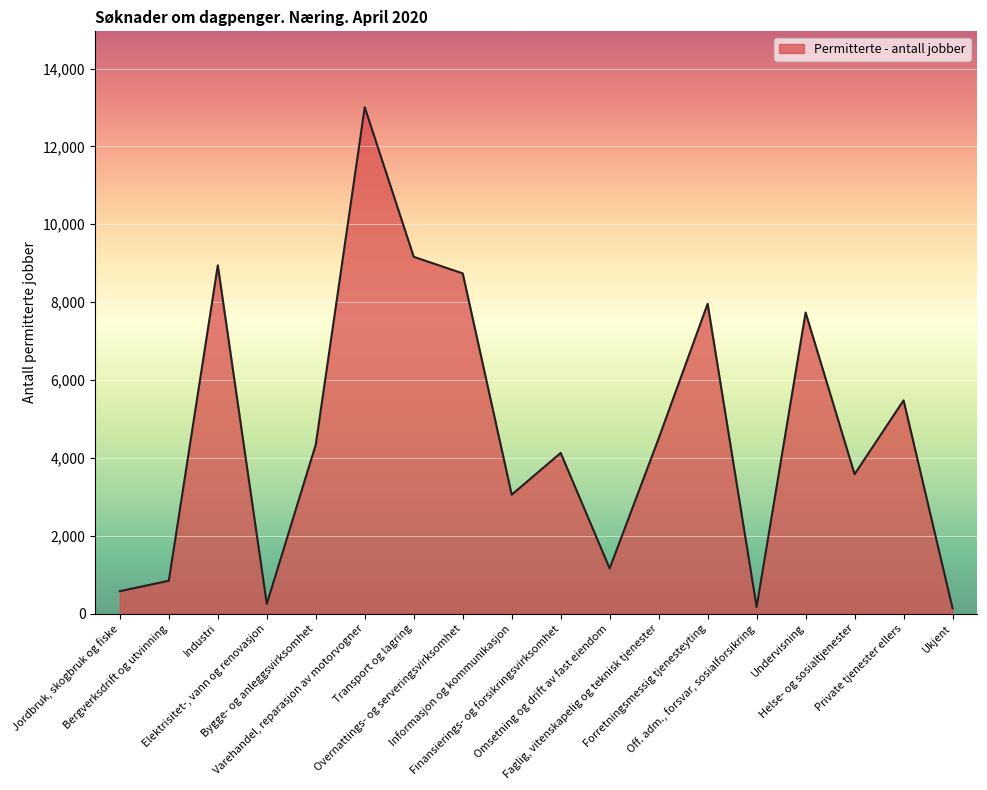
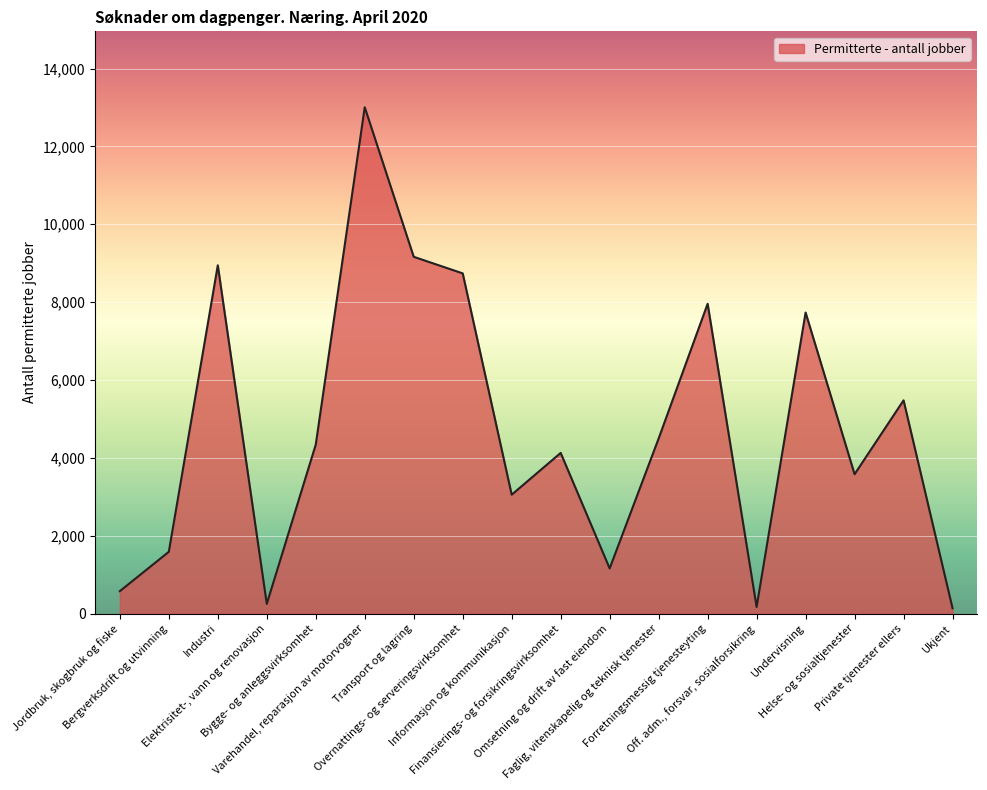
Bergverksdrift og utvinning: 800 -> 1,600
